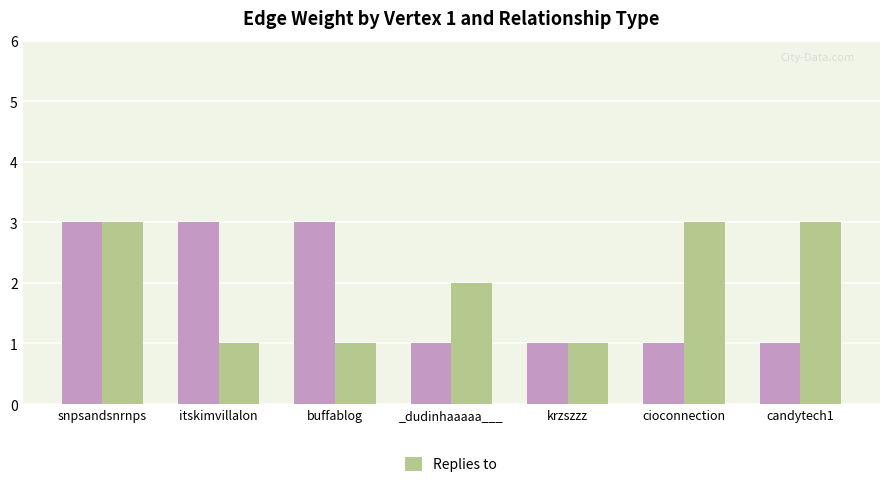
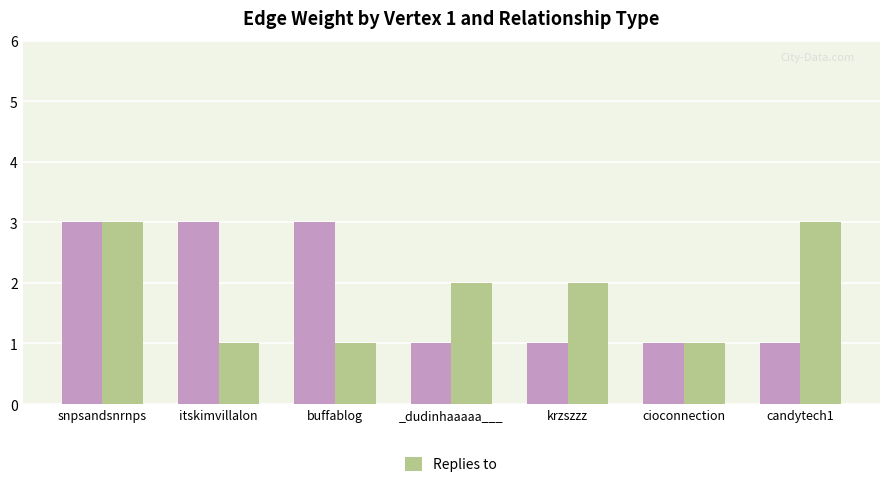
Replies to, krzszzz: 1 -> 2
Replies to, cioconnection: 3 -> 1
